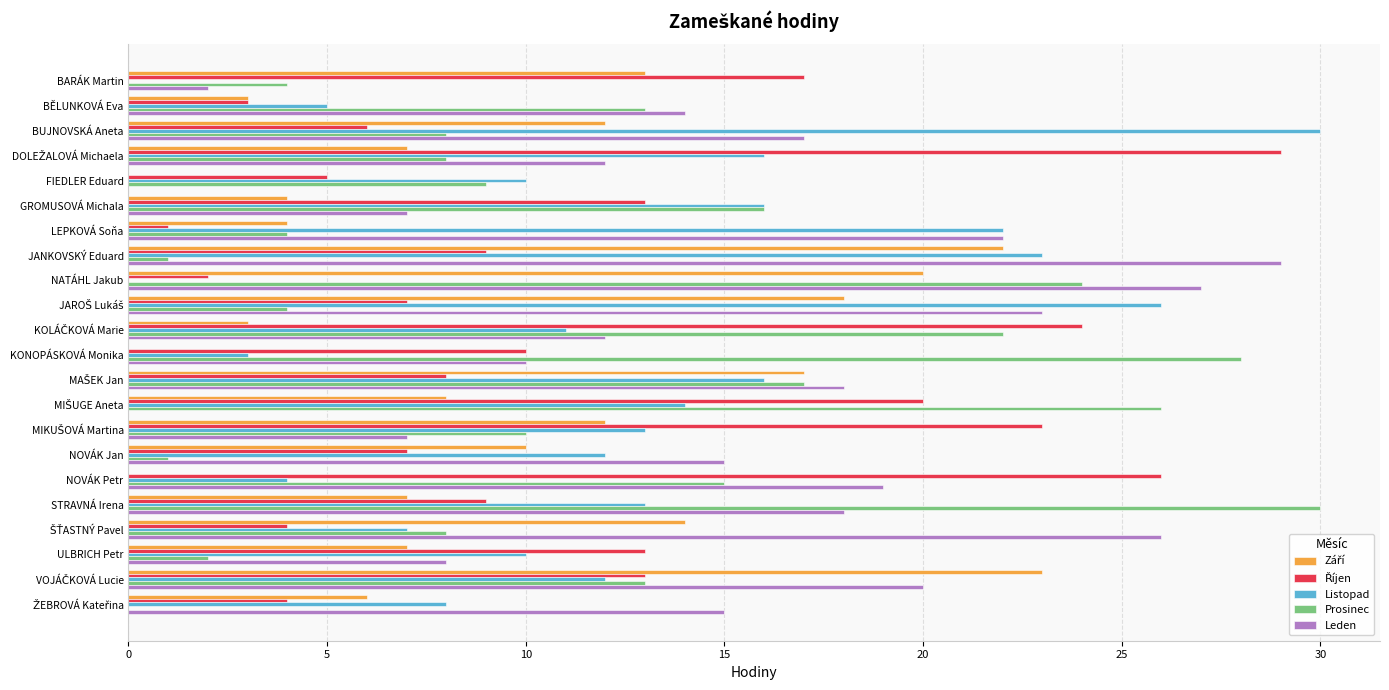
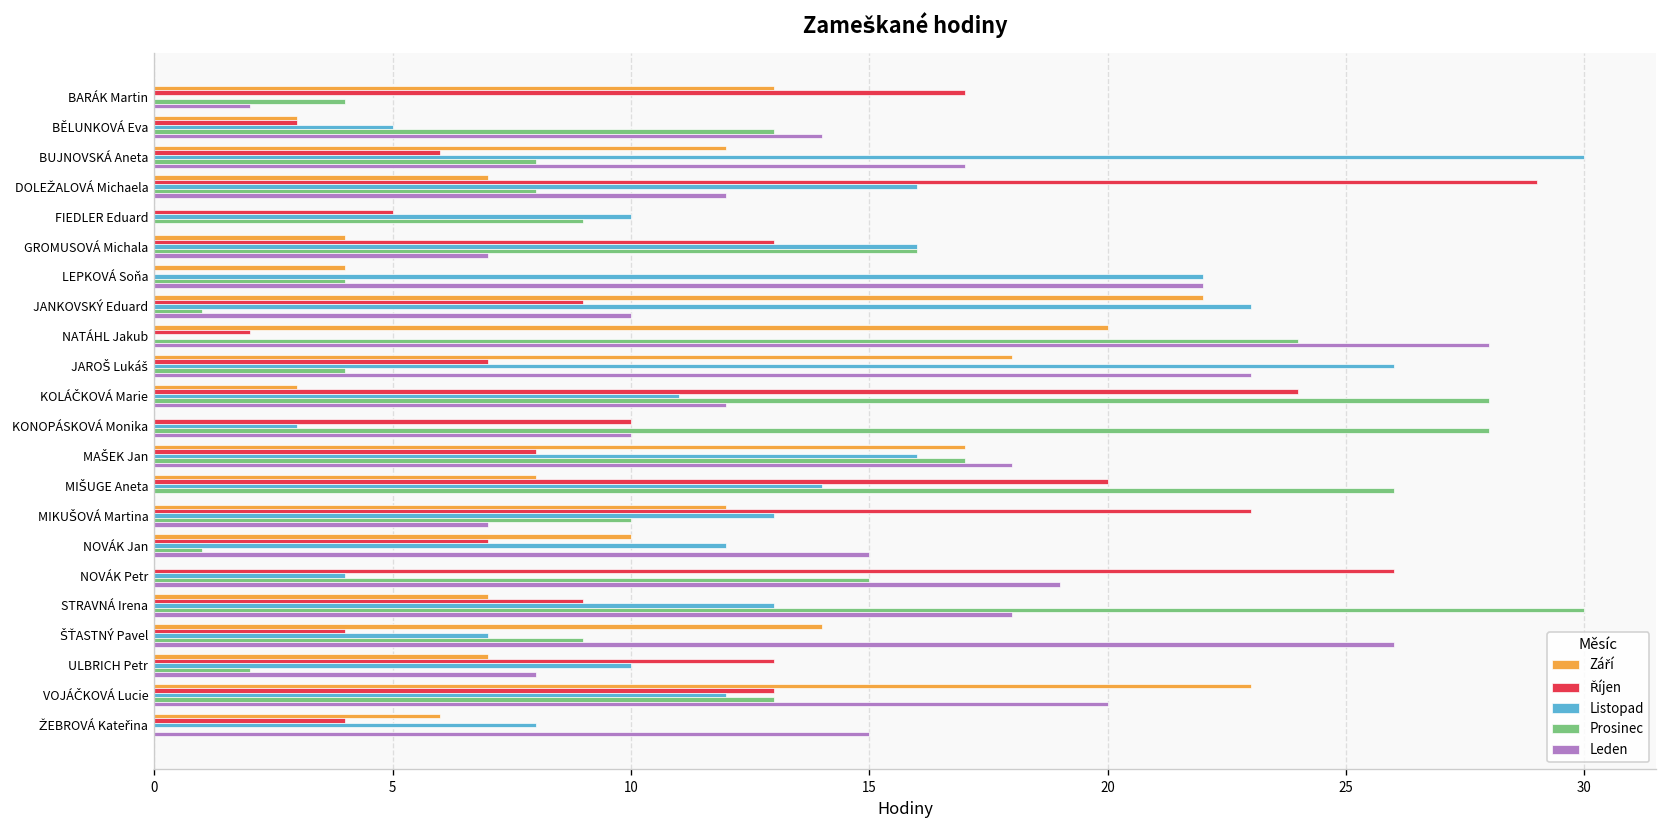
Říjen, LEPKOVÁ Soňa: 1 -> 0
Leden, JANKOVSKÝ Eduard: 29 -> 10
Leden, NATÁHL Jakub: 27 -> 28
Prosinec, KOLÁČKOVÁ Marie: 22 -> 28
Prosinec, ŠŤASTNÝ Pavel: 8 -> 9
